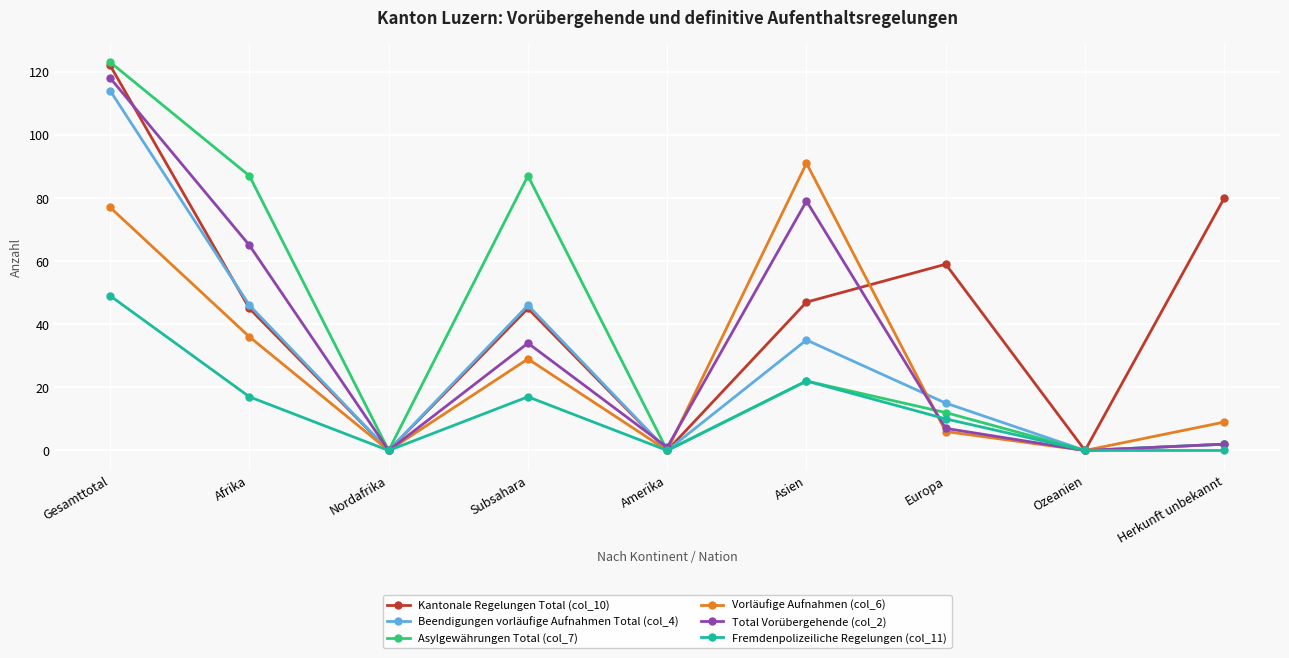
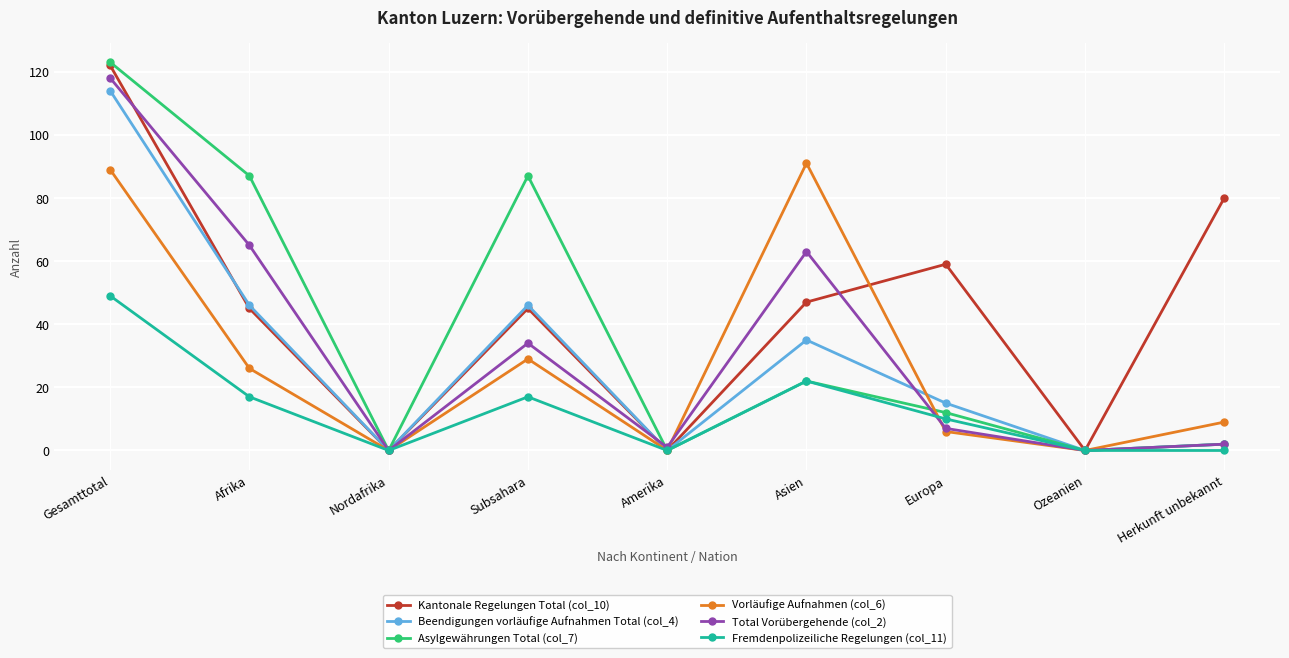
Vorläufige Aufnahmen (col_6), Gesamttotal: 77 -> 89
Vorläufige Aufnahmen (col_6), Afrika: 36 -> 26
Total Vorübergehende (col_2), Asien: 79 -> 63
